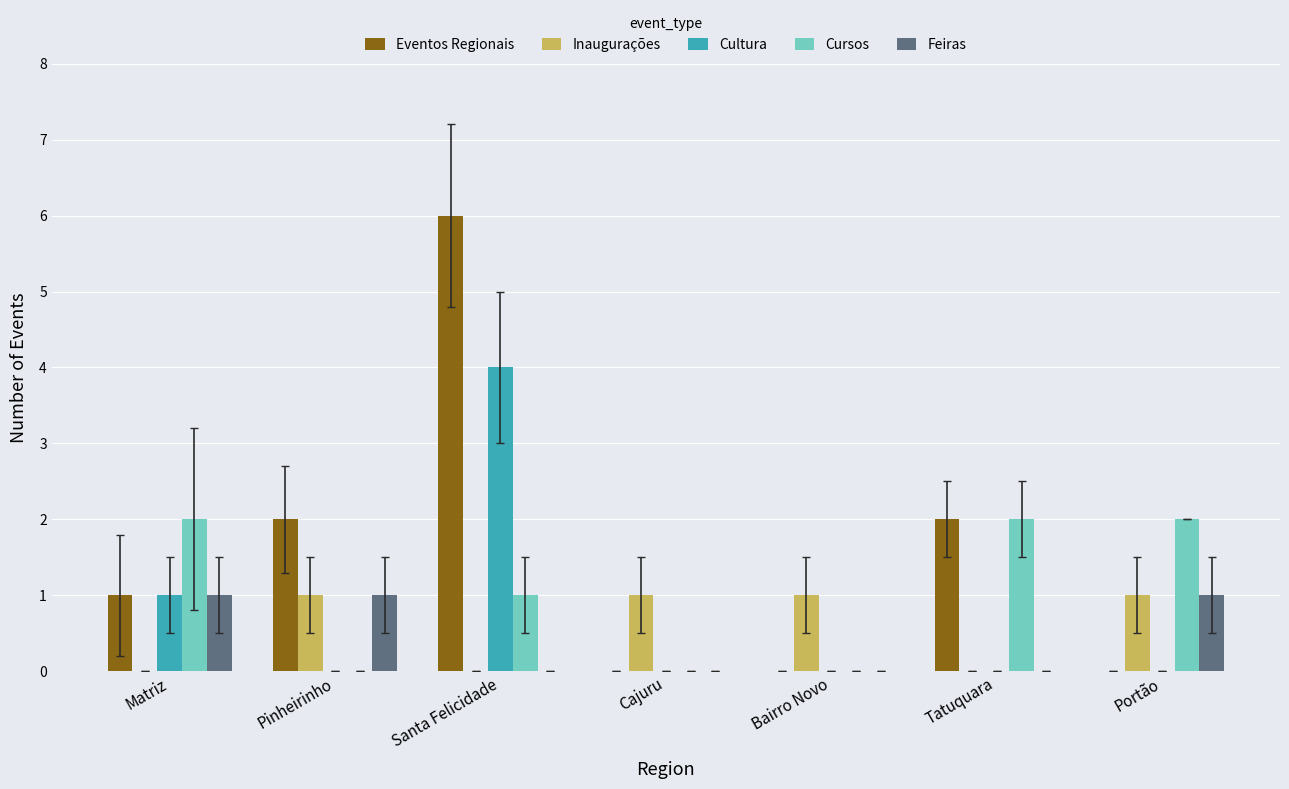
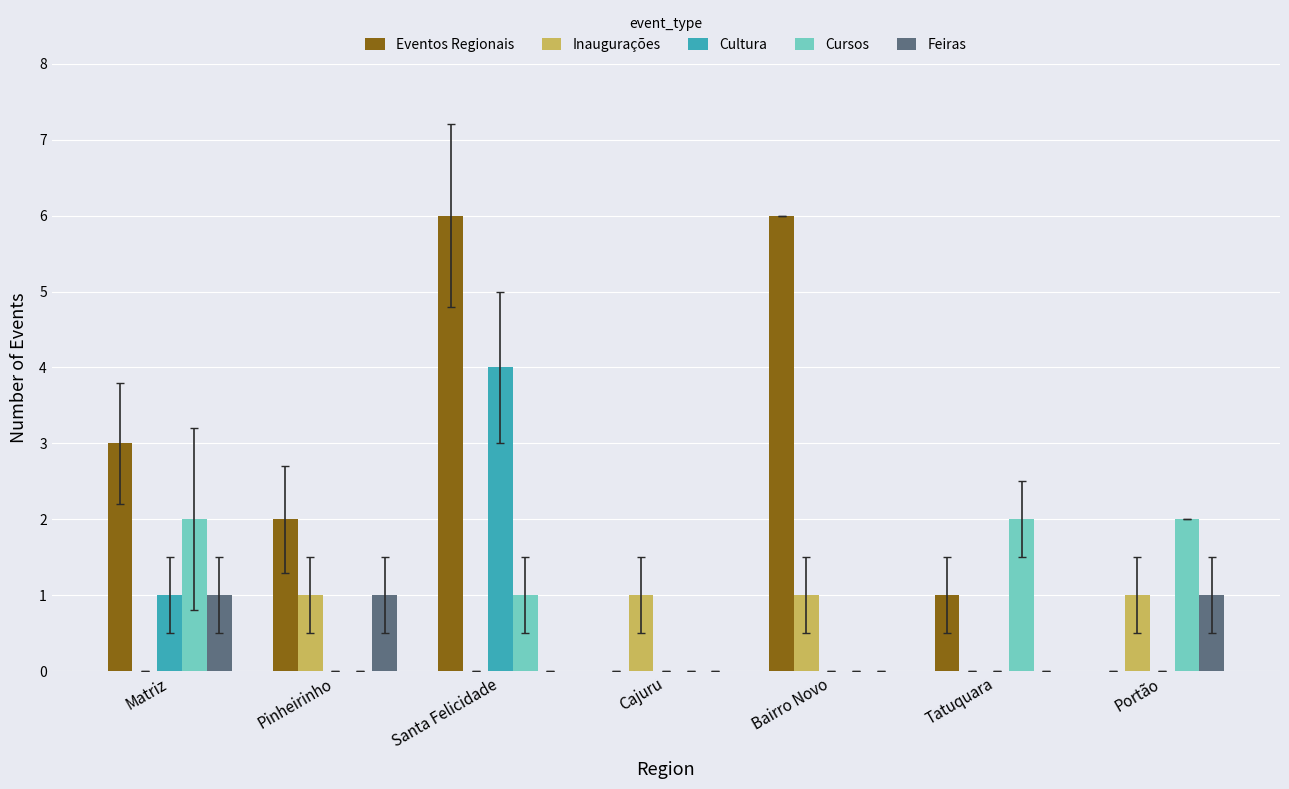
Eventos Regionais, Matriz: 1 -> 3
Eventos Regionais, Bairro Novo: 0 -> 6
Eventos Regionais, Tatuquara: 2 -> 1
